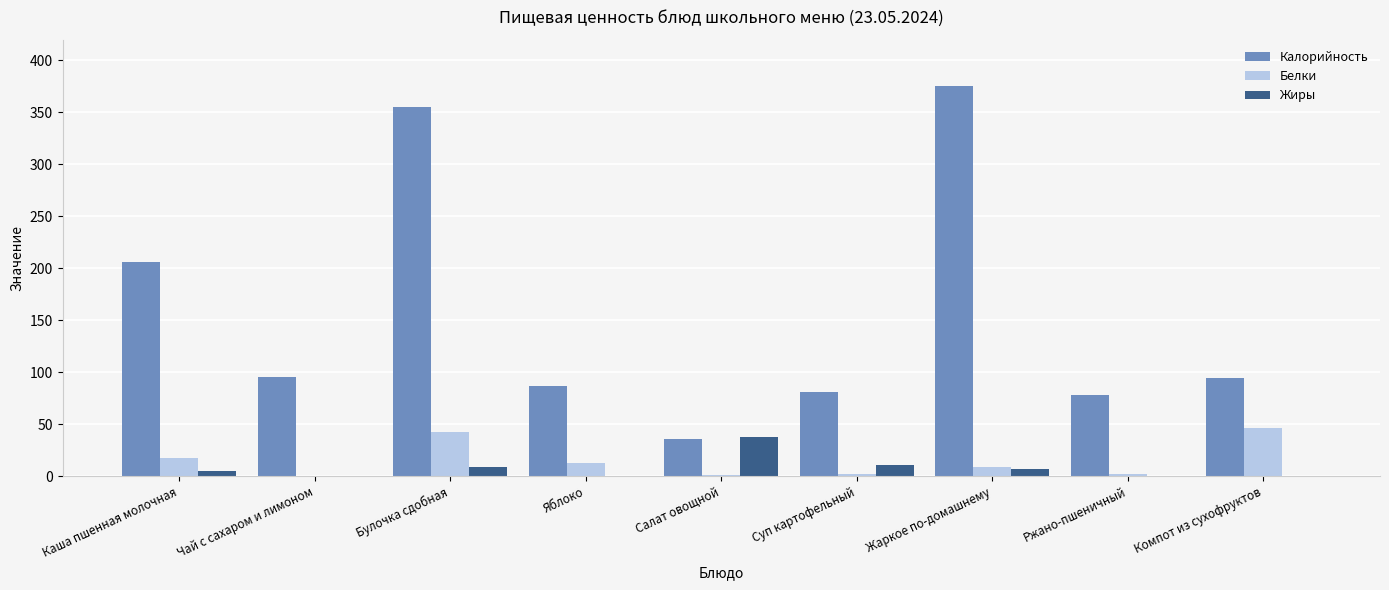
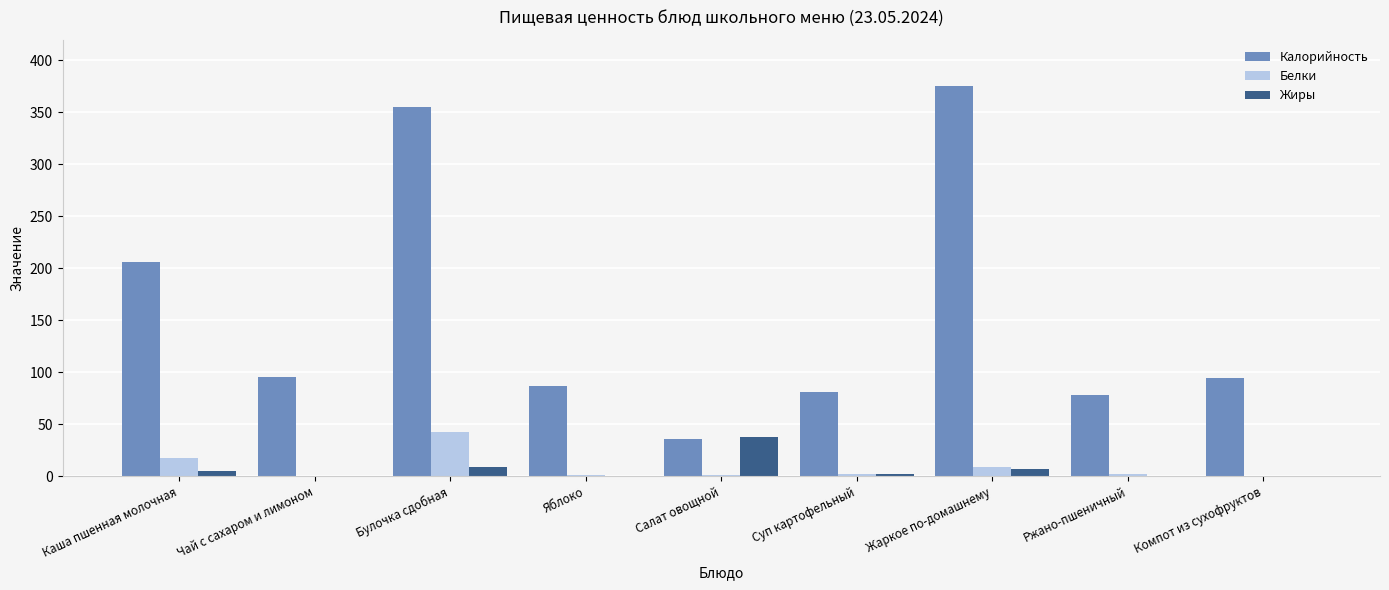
Белки, Яблоко: 13 -> 2
Жиры, Суп картофельный: 11 -> 2
Белки, Компот из сухофруктов: 47 -> 0
